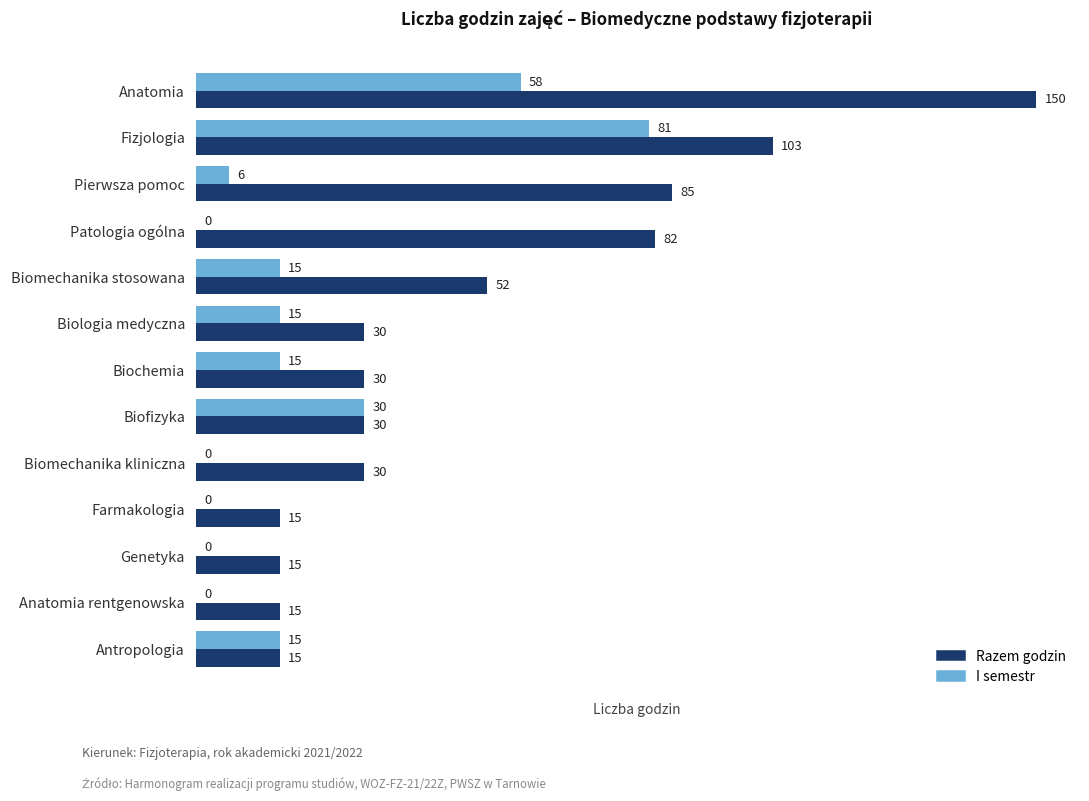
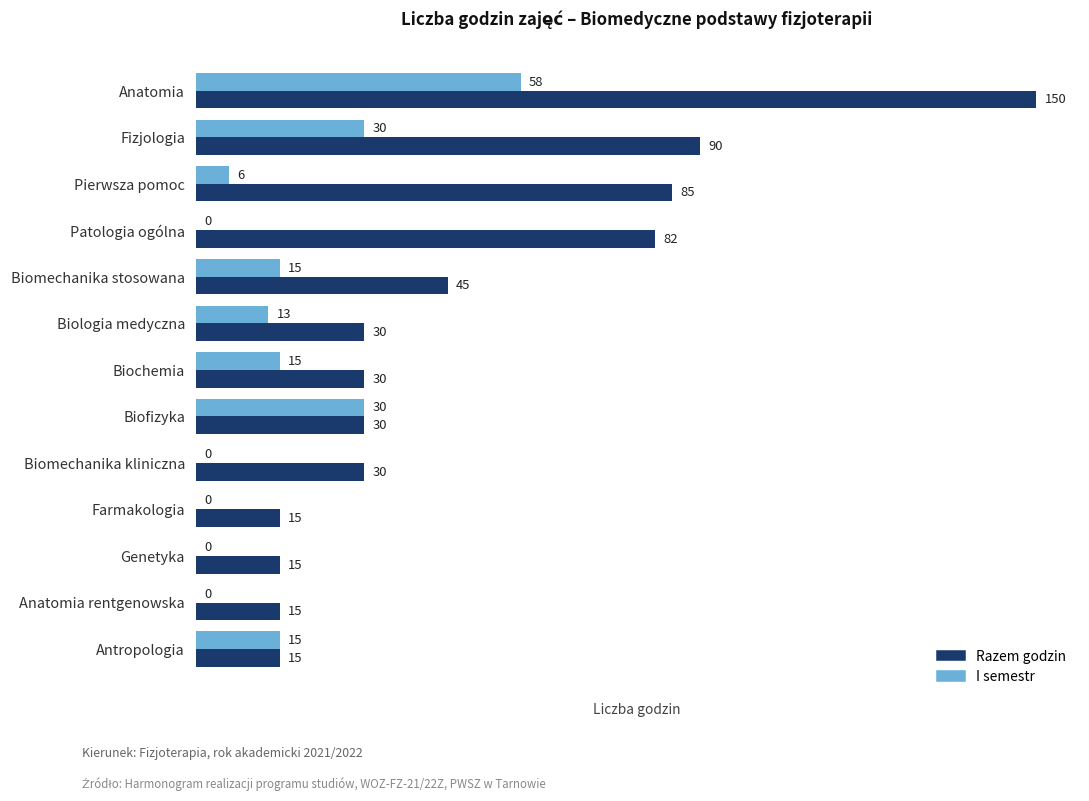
I semestr, Fizjologia: 81 -> 30
Razem godzin, Fizjologia: 103 -> 90
Razem godzin, Biomechanika stosowana: 52 -> 45
I semestr, Biologia medyczna: 15 -> 13
